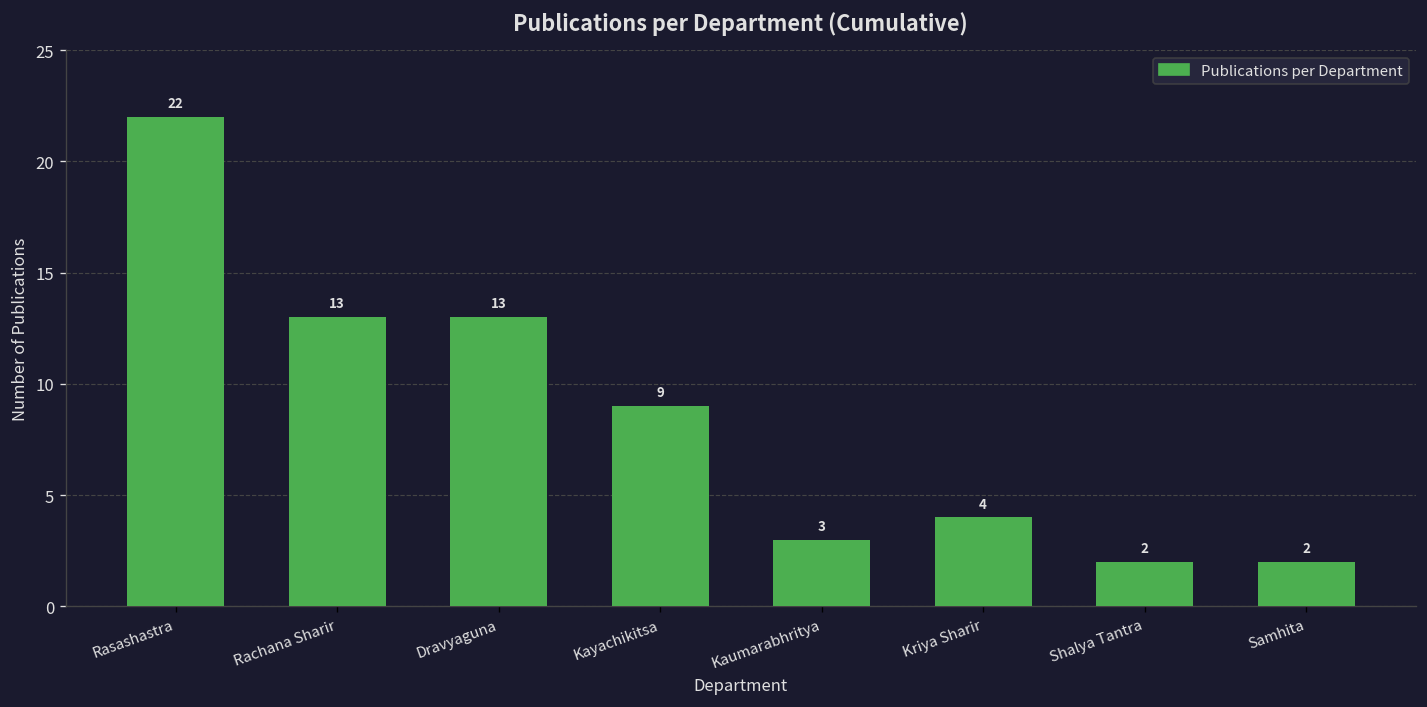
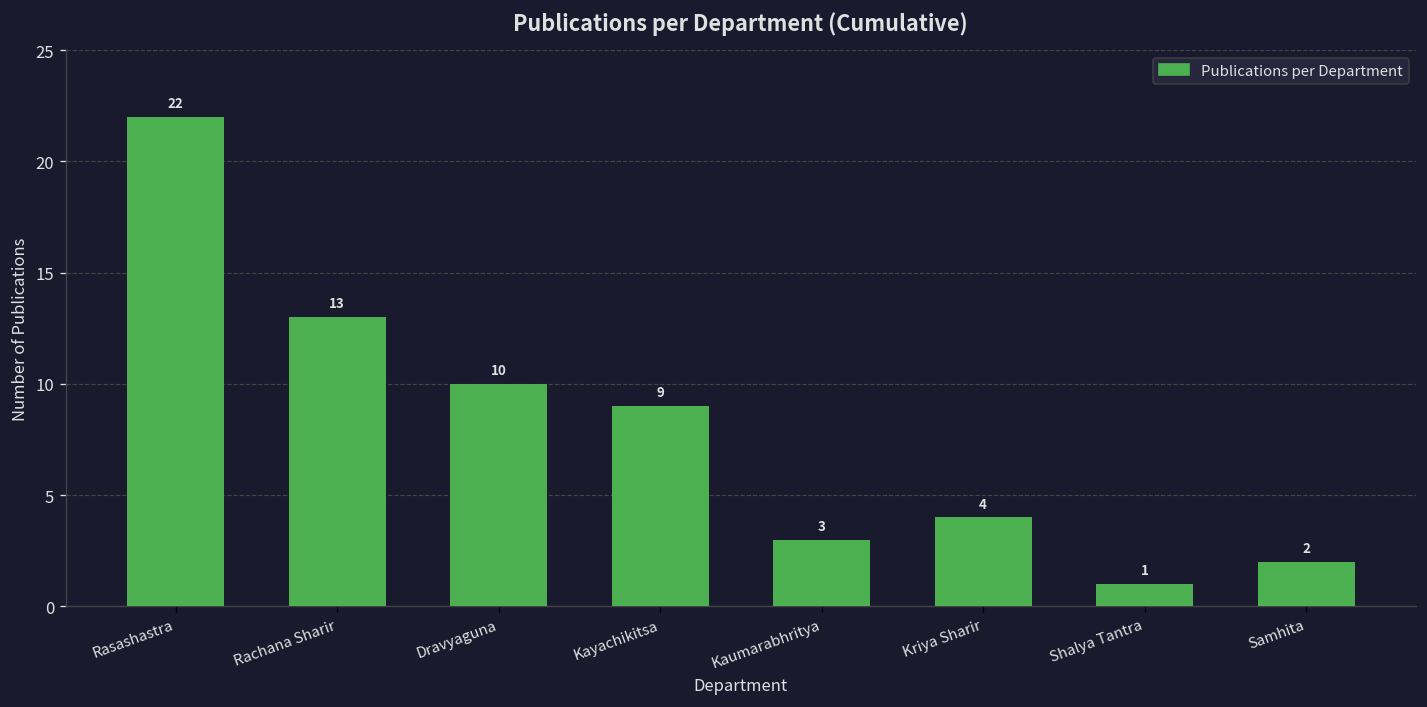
Dravyaguna: 13 -> 10
Shalya Tantra: 2 -> 1
